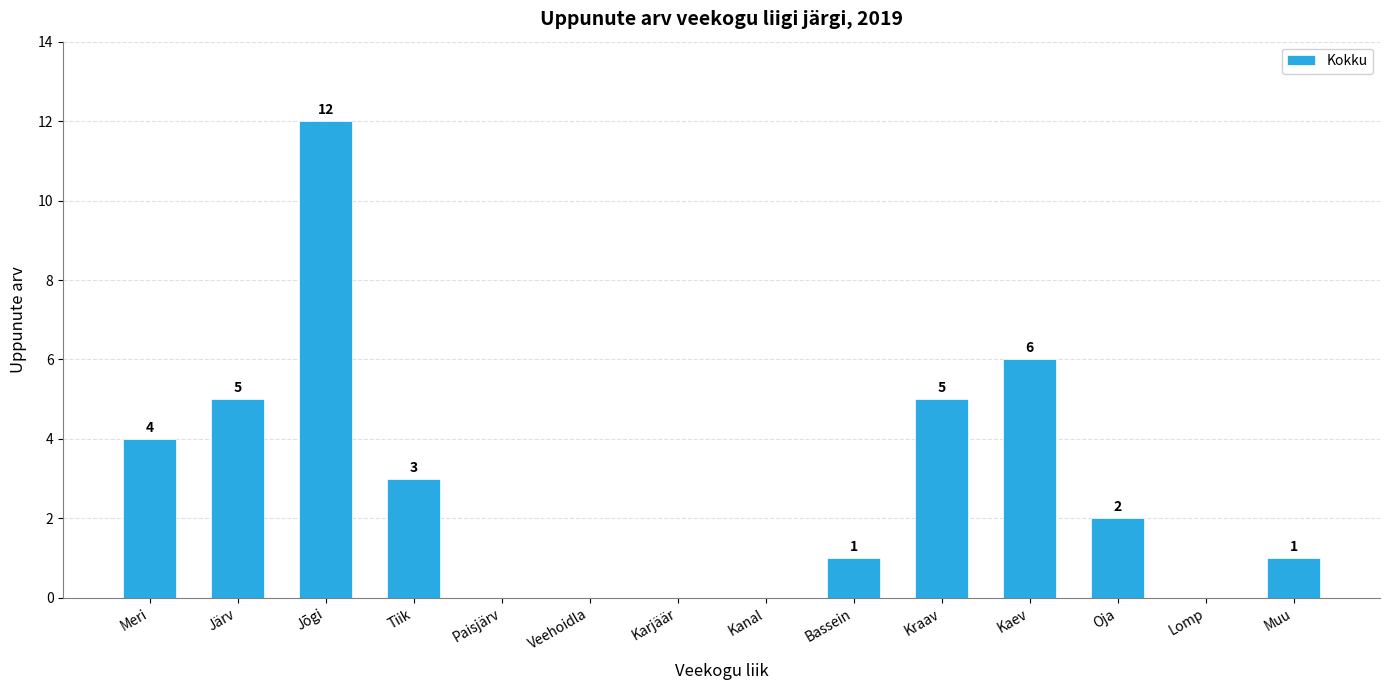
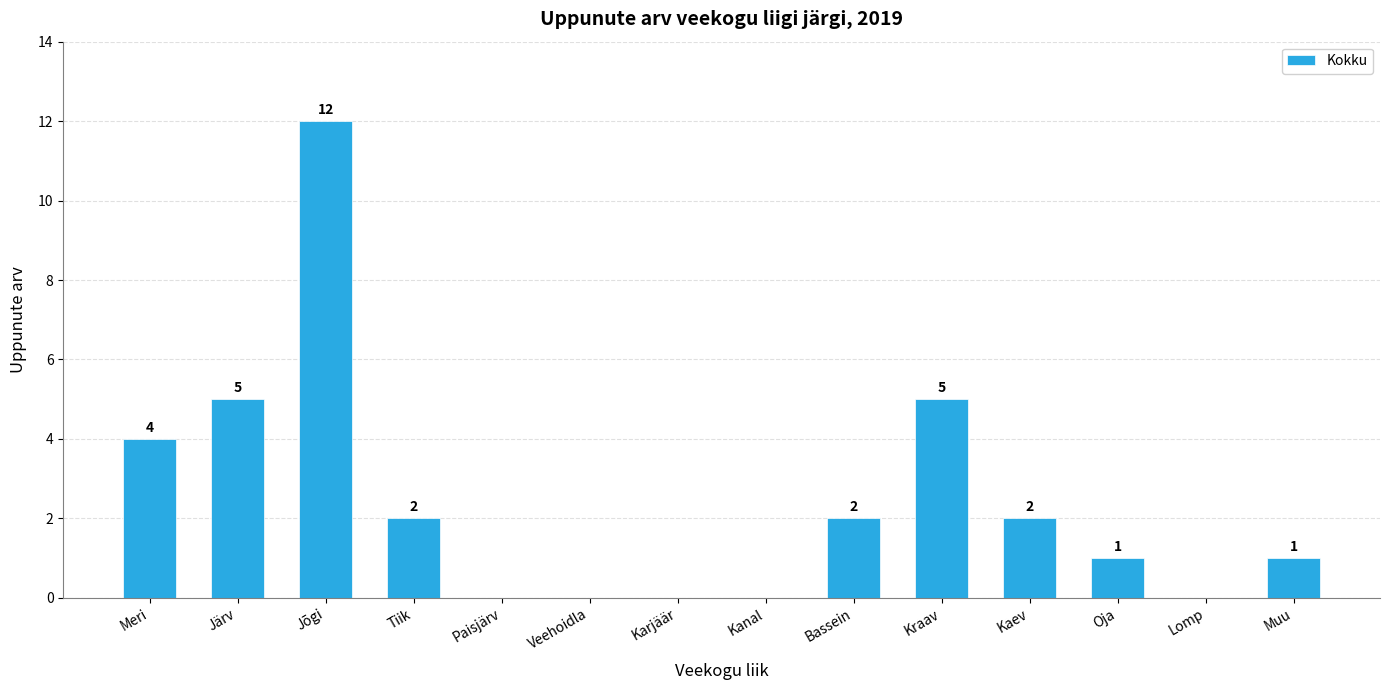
Tiik: 3 -> 2
Bassein: 1 -> 2
Kaev: 6 -> 2
Oja: 2 -> 1
